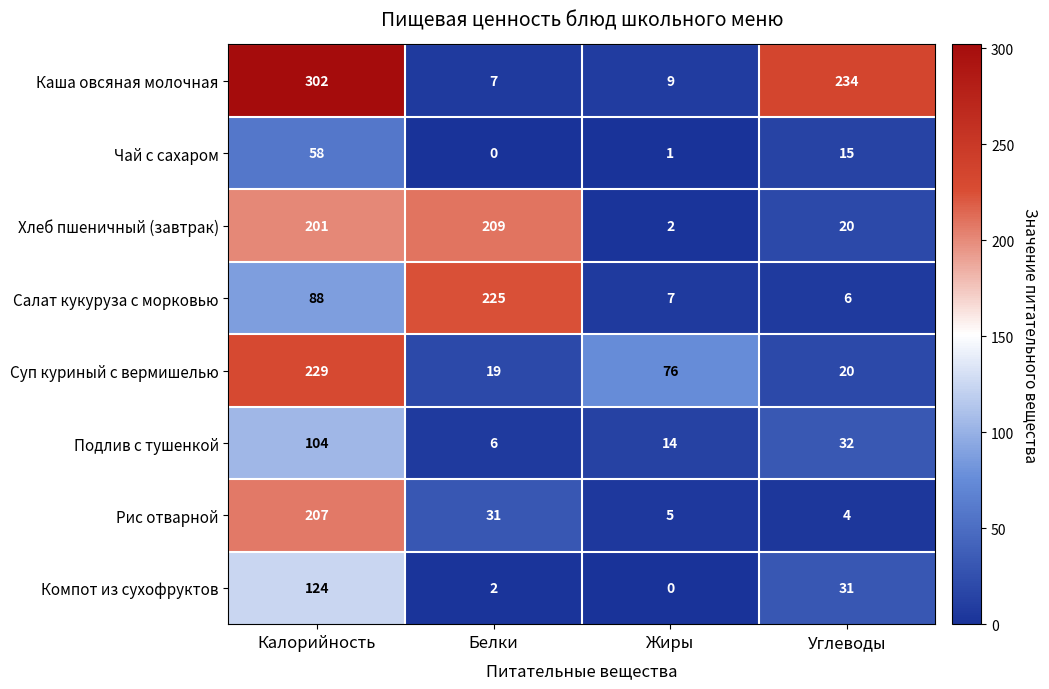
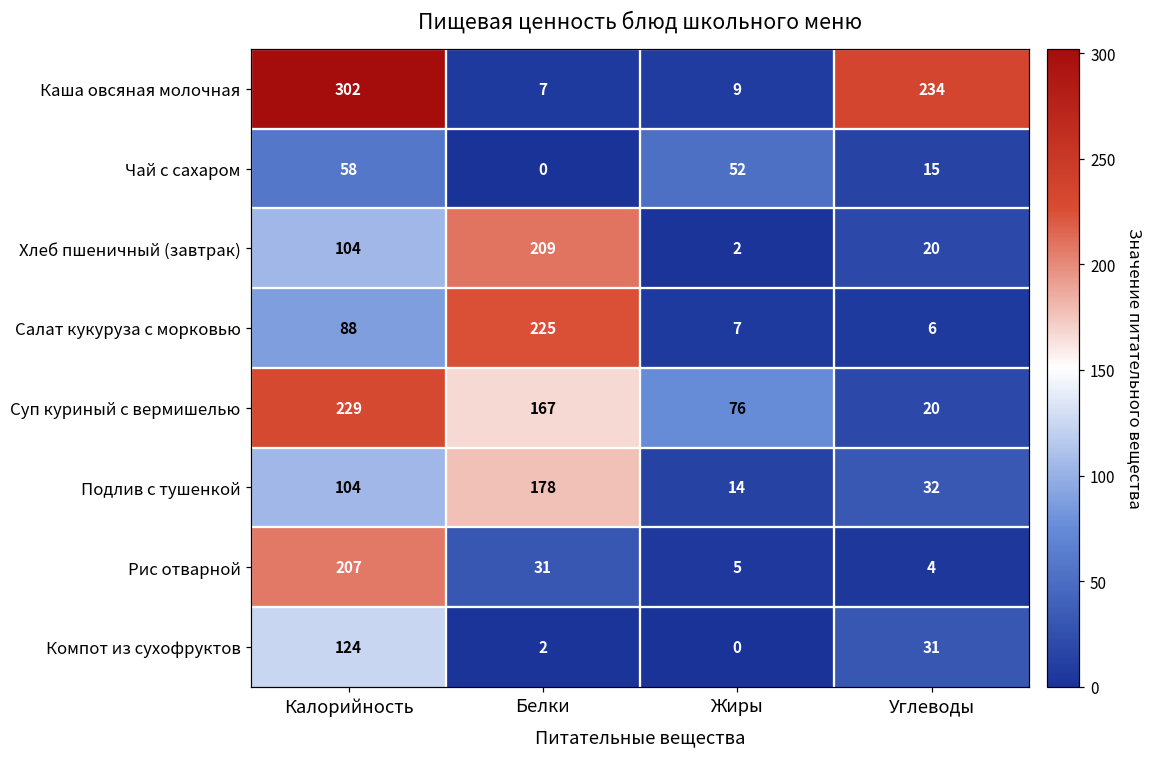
Чай с сахаром, Жиры: 1 -> 52
Хлеб пшеничный (завтрак), Калорийность: 201 -> 104
Суп куриный с вермишелью, Белки: 19 -> 167
Подлив с тушенкой, Белки: 6 -> 178
